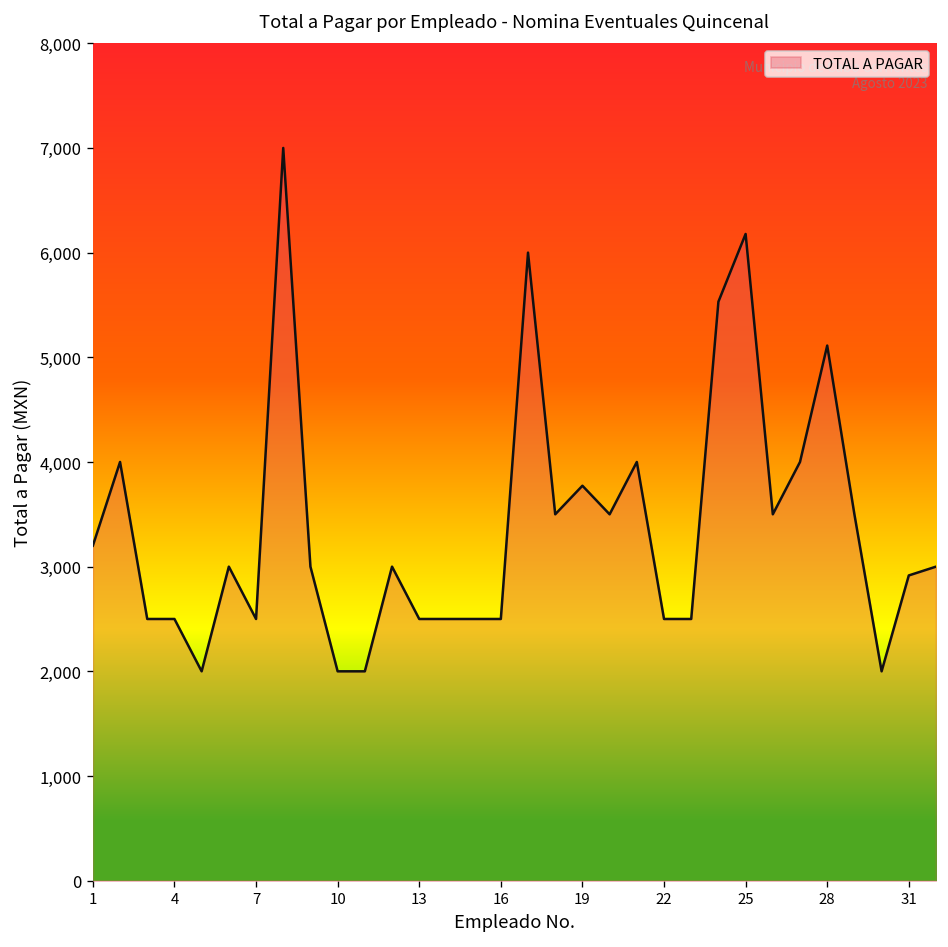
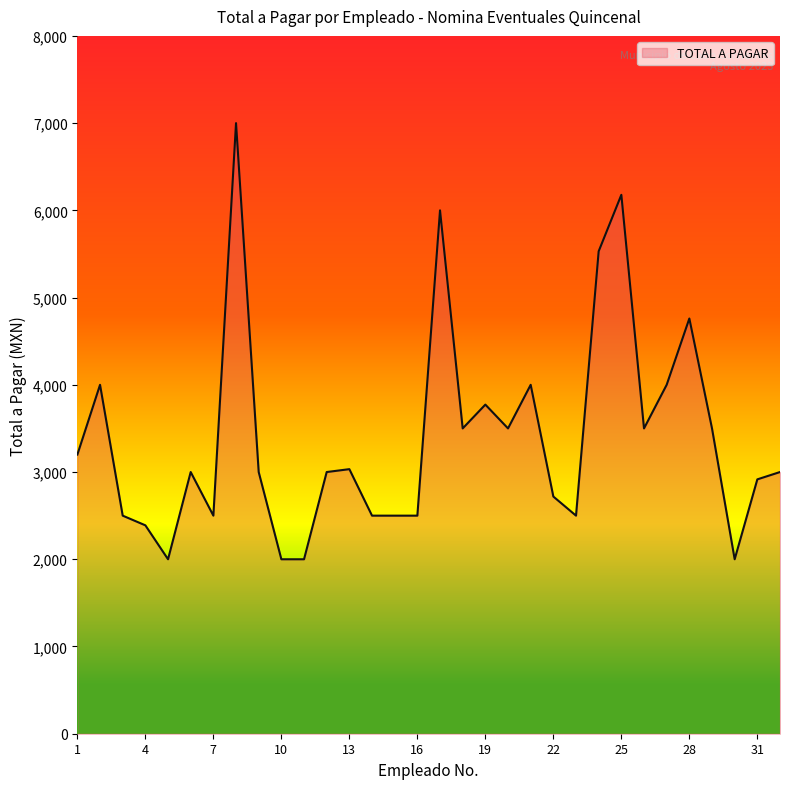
4: 2,500 -> 2,400
13: 2,500 -> 3,000
22: 2,500 -> 2,700
28: 5,100 -> 4,800
